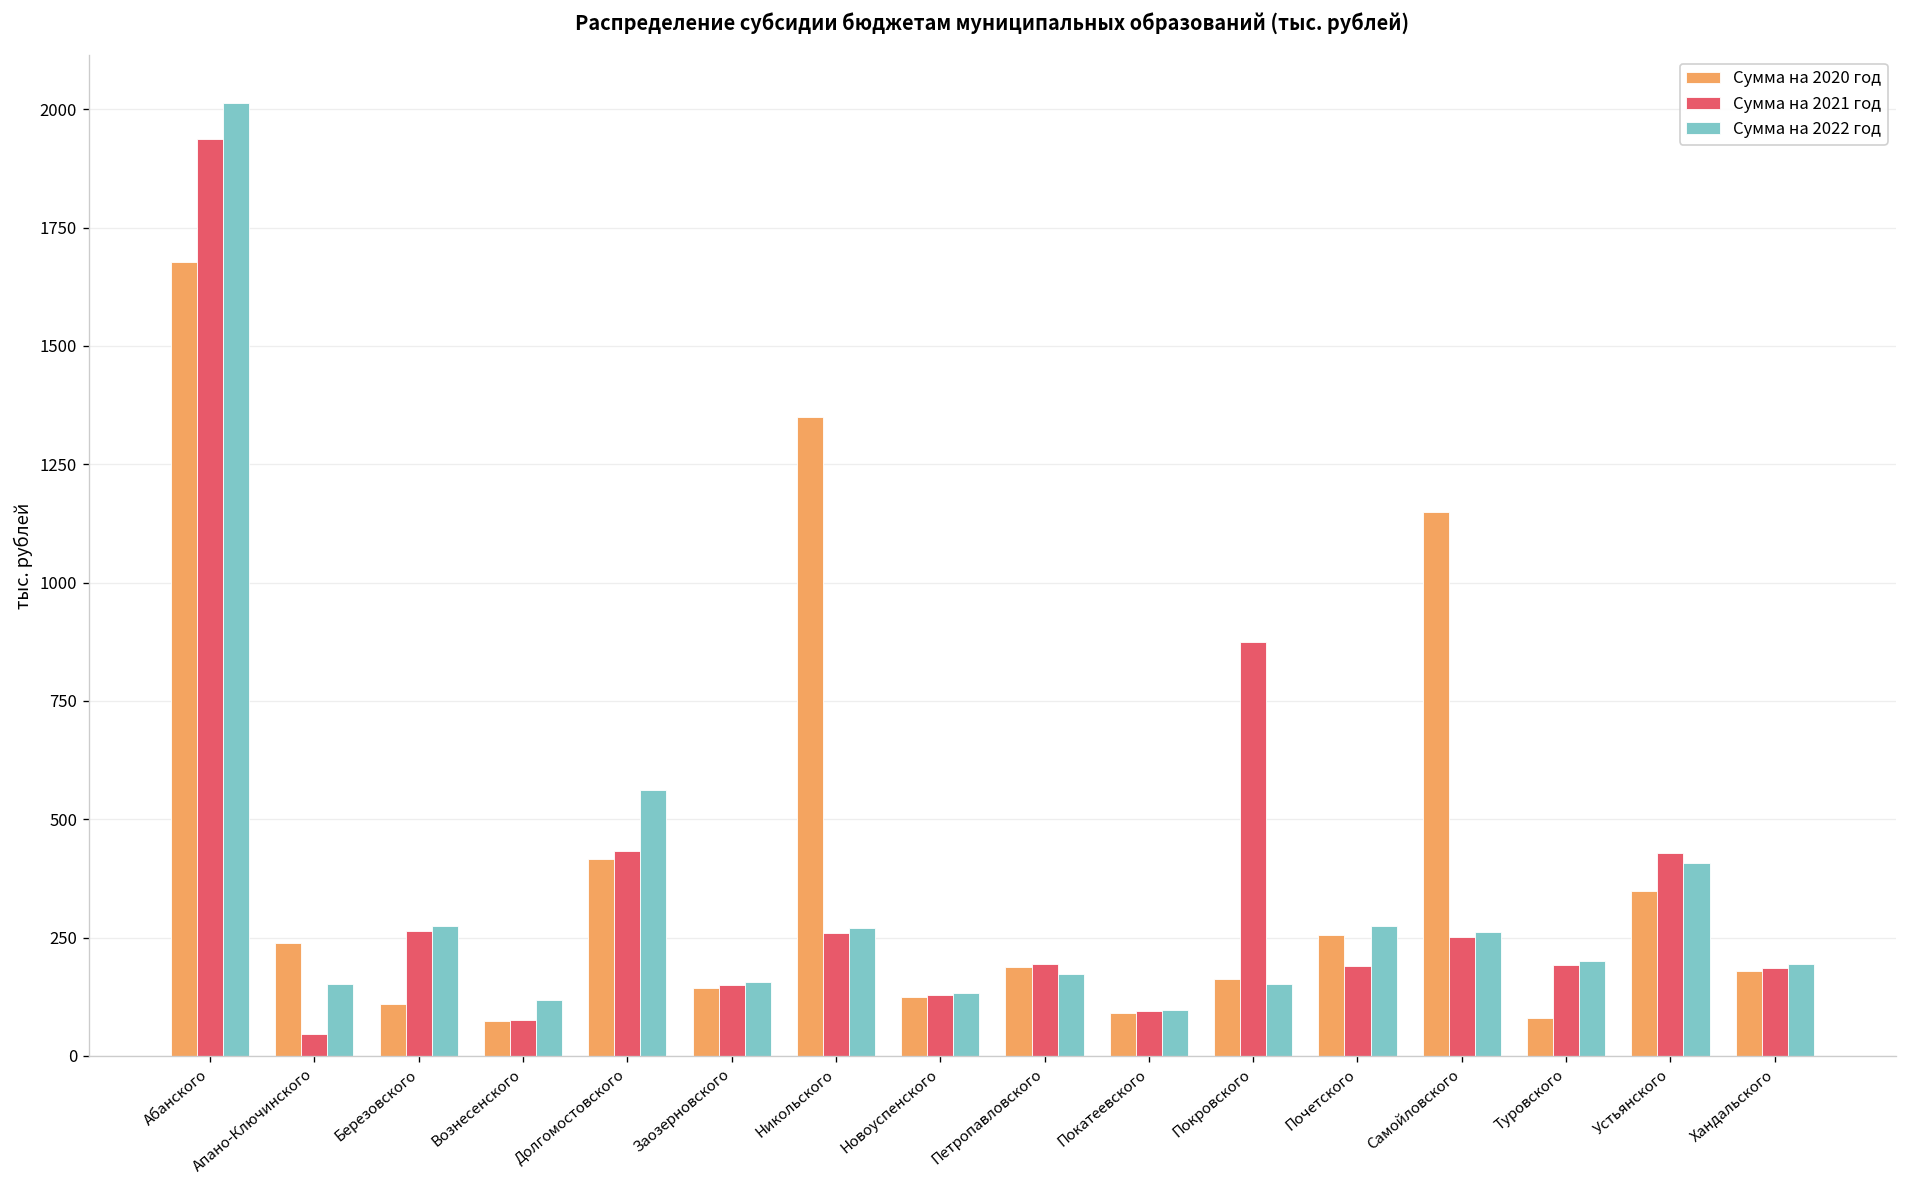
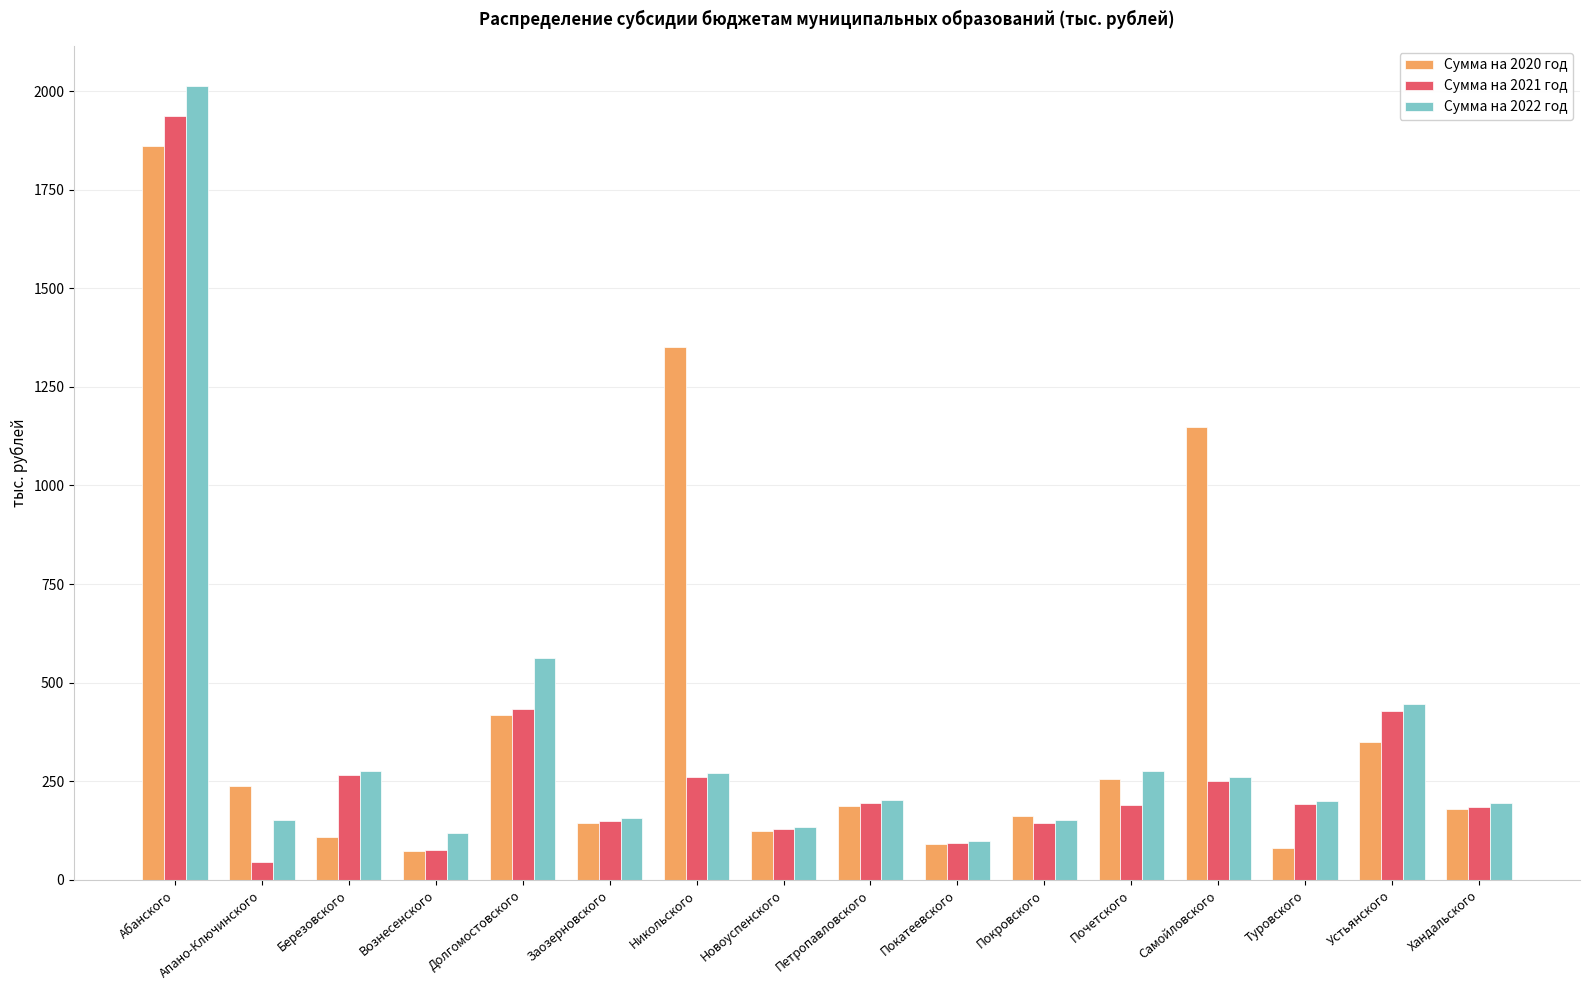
Сумма на 2020 год, Абанского: 1680 -> 1860
Сумма на 2022 год, Петропавловского: 170 -> 200
Сумма на 2021 год, Покровского: 880 -> 150
Сумма на 2022 год, Устьянского: 410 -> 450
